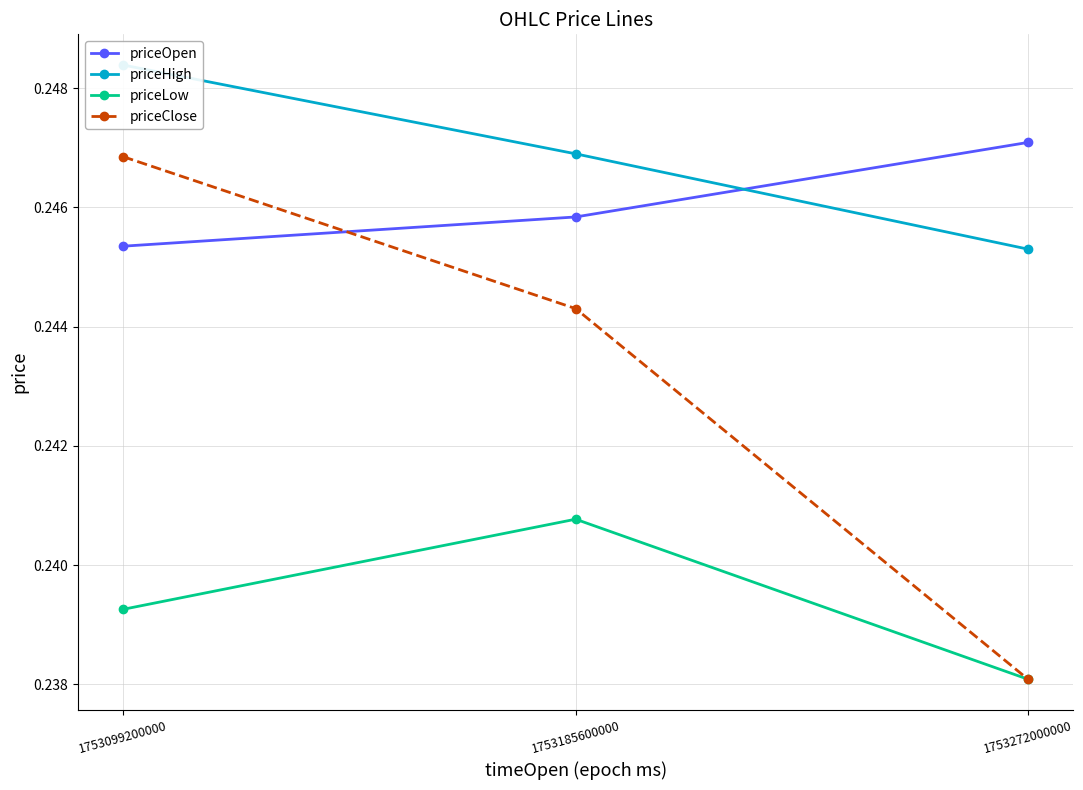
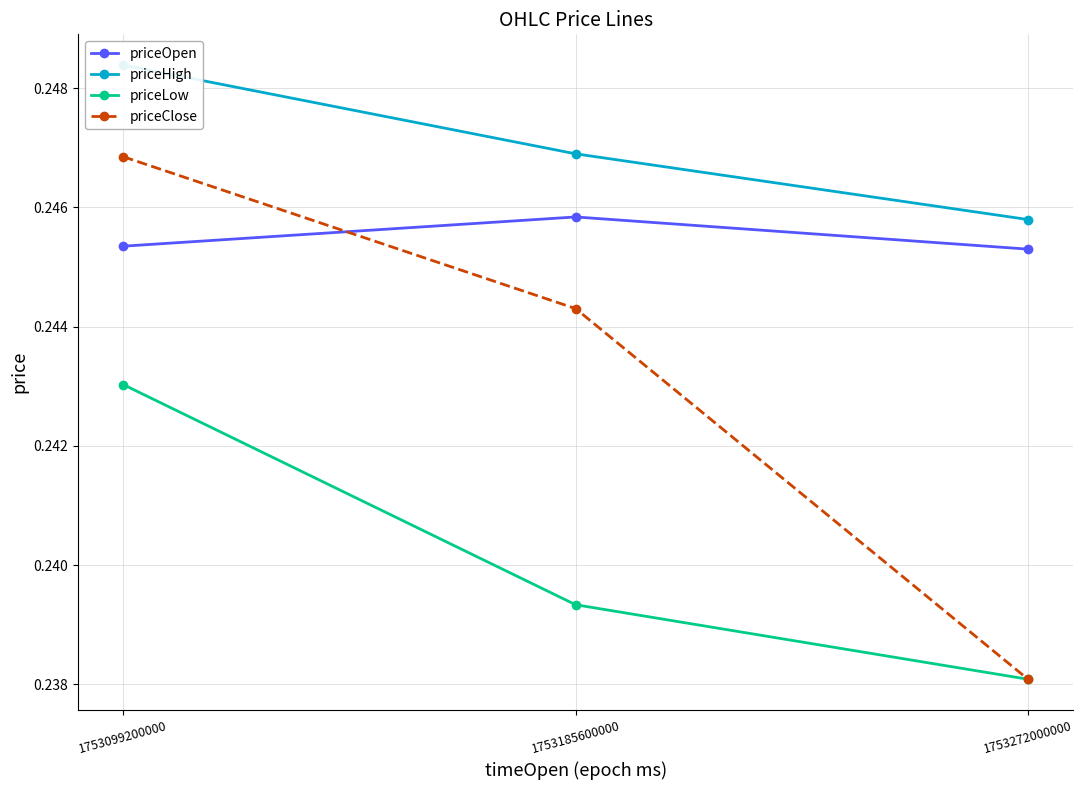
priceLow, 1753099200000: 0.2393 -> 0.2430
priceLow, 1753185600000: 0.2408 -> 0.2393
priceOpen, 1753272000000: 0.2471 -> 0.2453
priceHigh, 1753272000000: 0.2453 -> 0.2458
